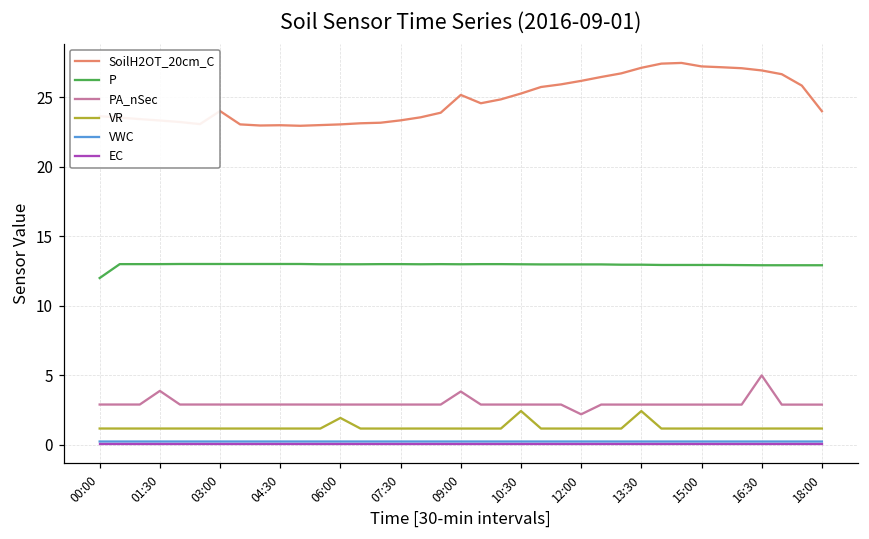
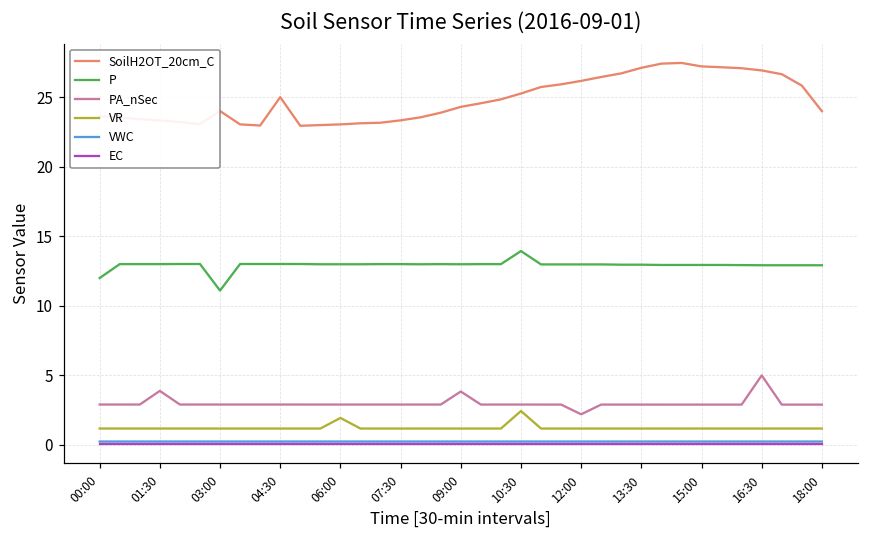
P, 03:00: 13.0 -> 11.1
SoilH2OT_20cm_C, 04:30: 23.0 -> 25.0
SoilH2OT_20cm_C, 09:00: 25.2 -> 24.3
P, 10:30: 13.0 -> 13.9
VR, 13:30: 2.4 -> 1.2
